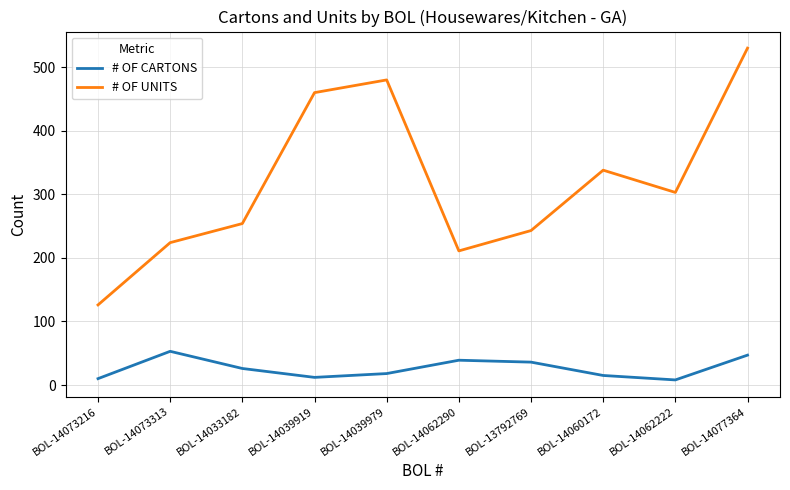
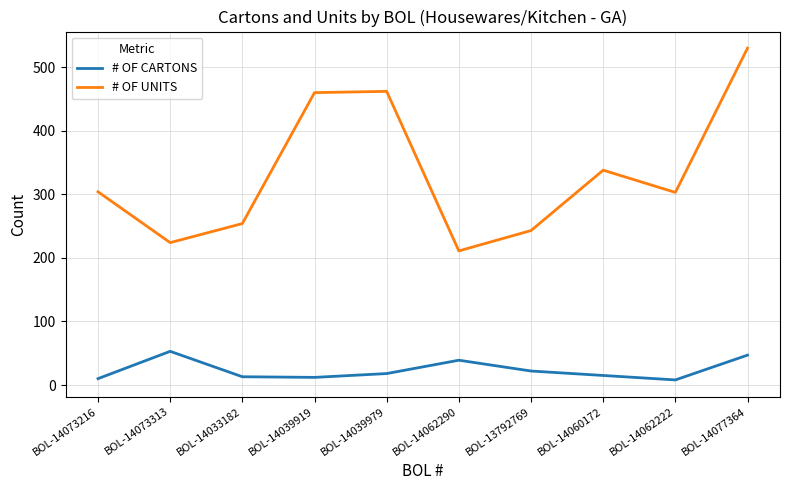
# OF UNITS, BOL-14073216: 130 -> 300
# OF CARTONS, BOL-14033182: 30 -> 10
# OF UNITS, BOL-14039979: 480 -> 460
# OF CARTONS, BOL-13792769: 40 -> 20
